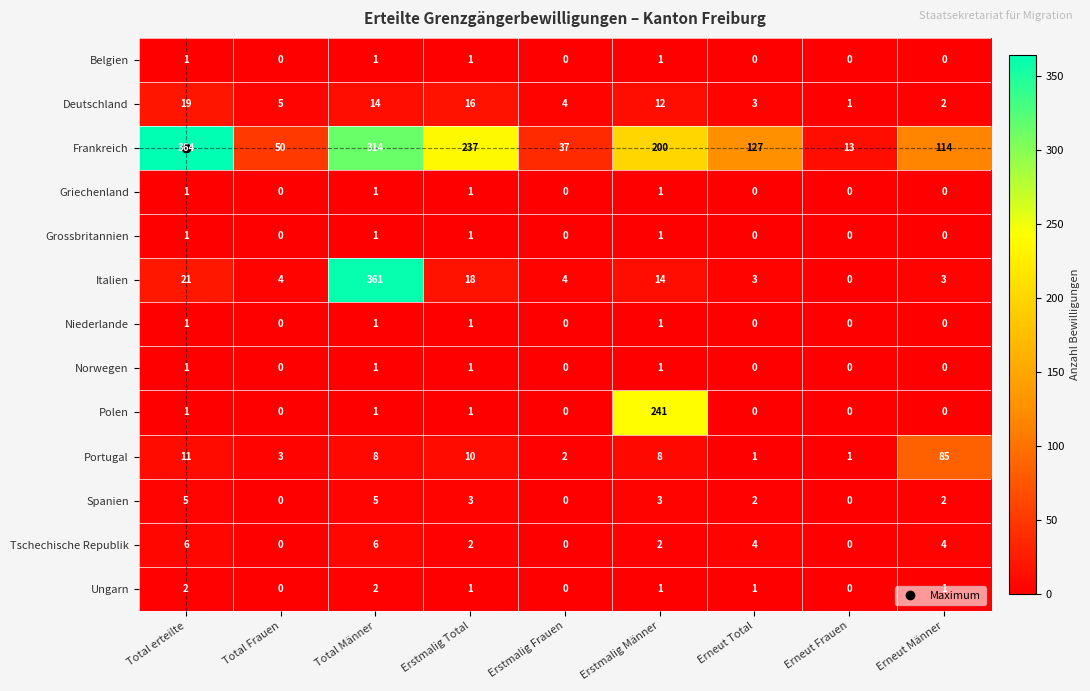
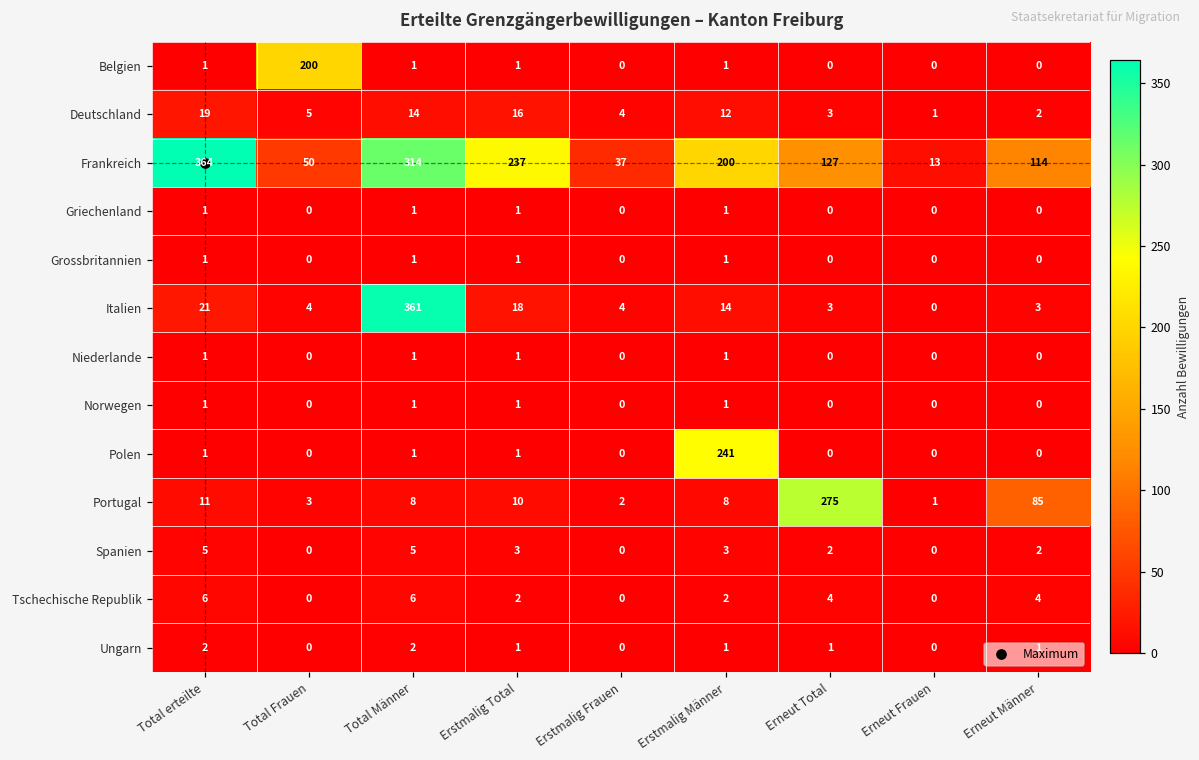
Belgien, Total Frauen: 0 -> 200
Portugal, Erneut Total: 1 -> 275
